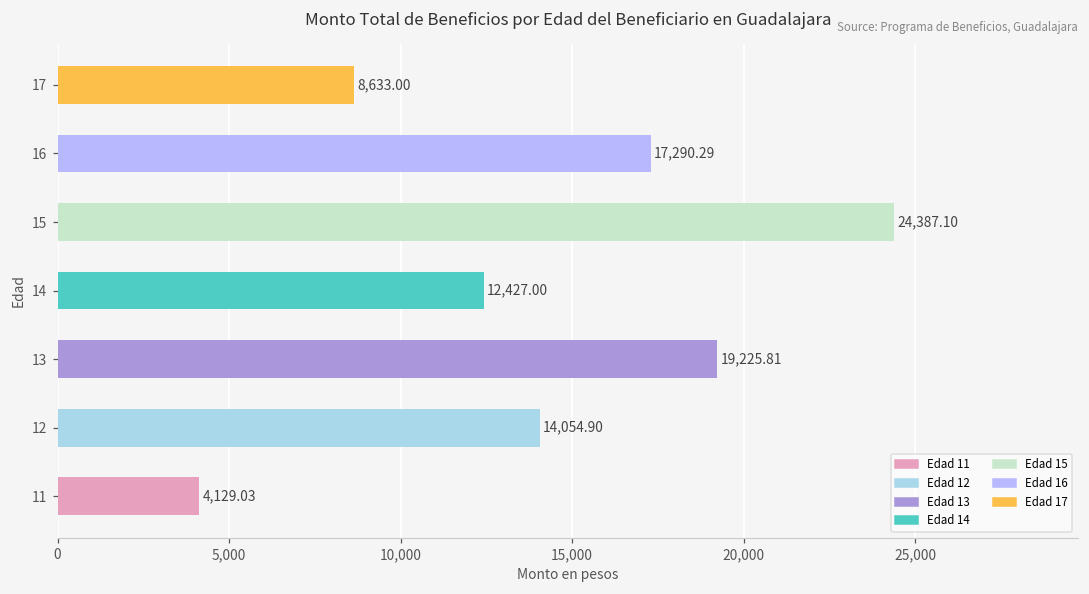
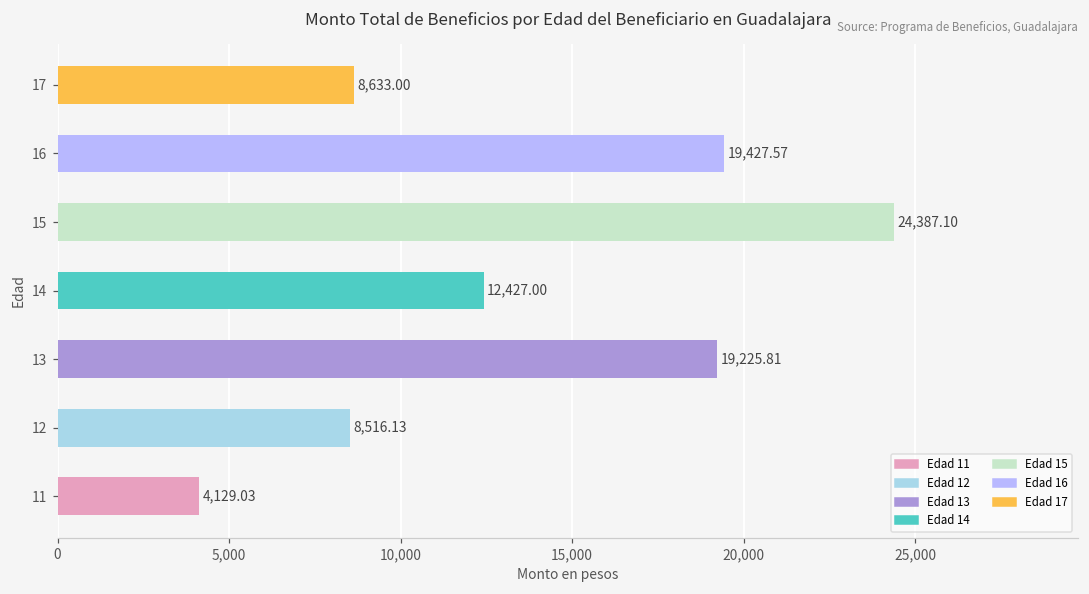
16: 17,290.29 -> 19,427.57
12: 14,054.90 -> 8,516.13
